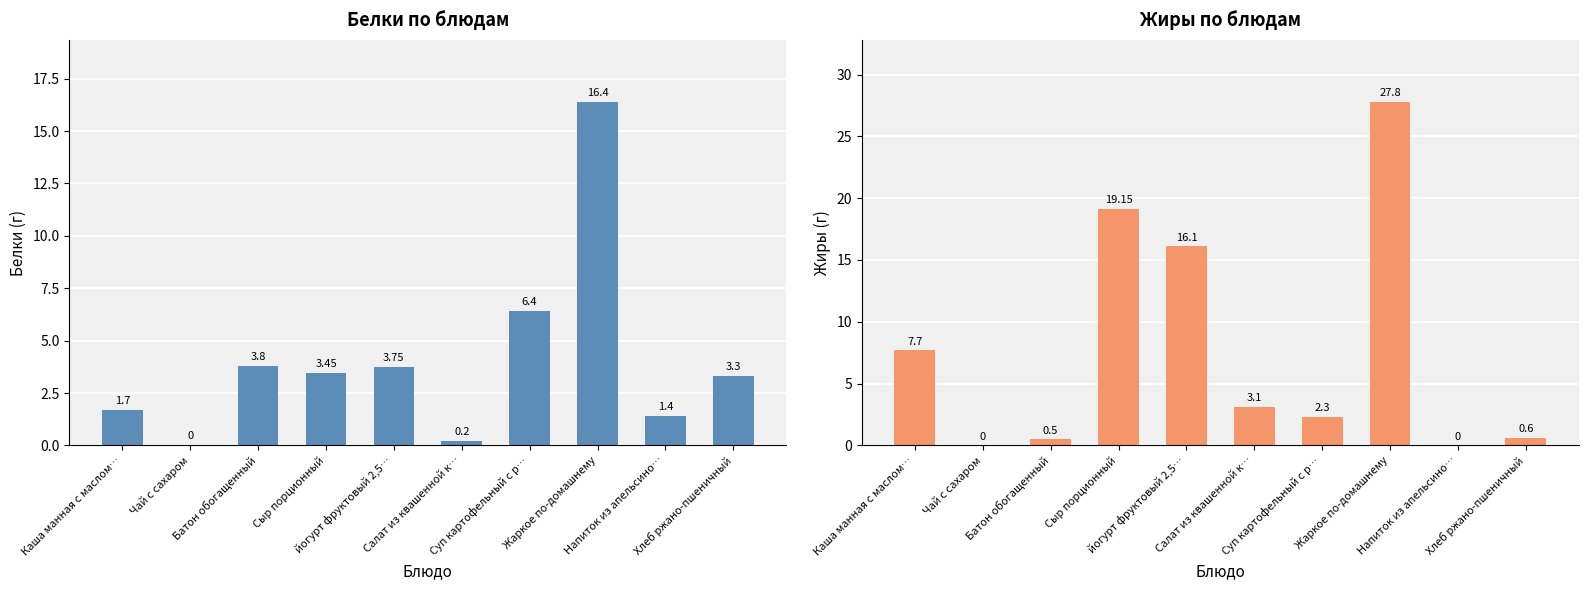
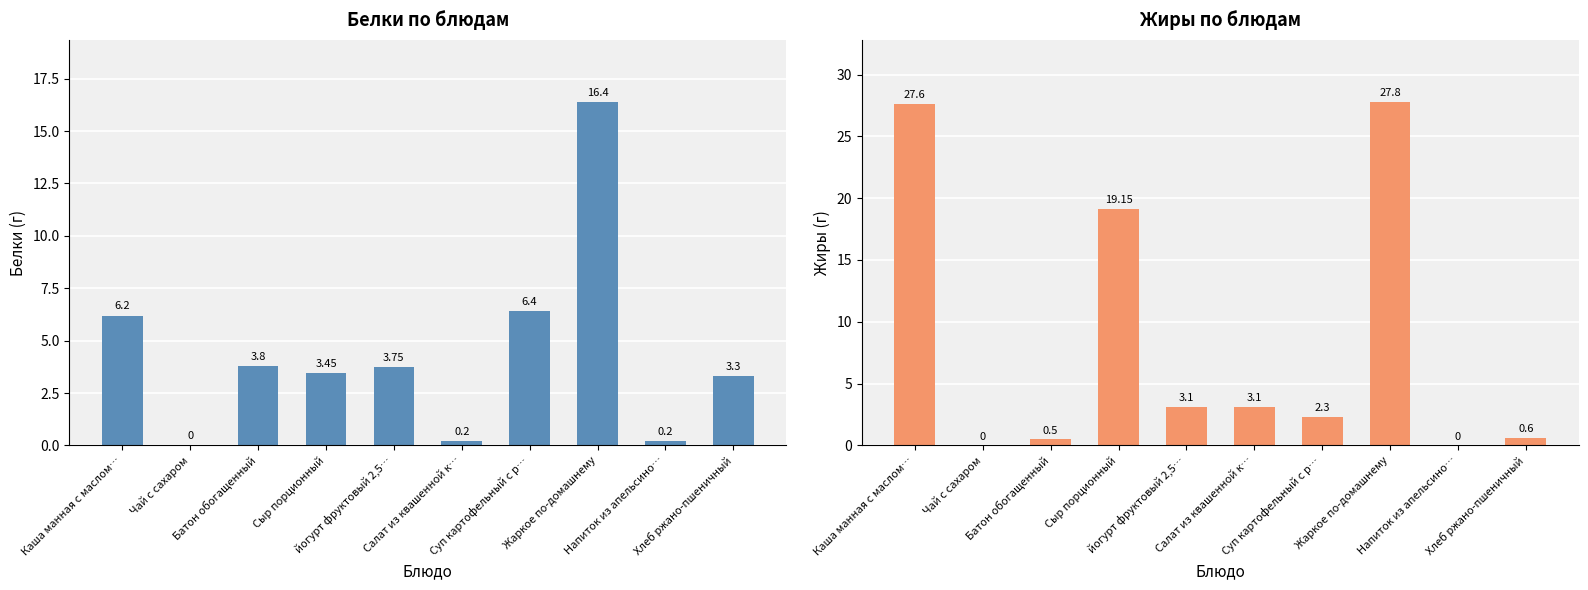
Белки по блюдам, Каша манная с маслом…: 1.7 -> 6.2
Белки по блюдам, Напиток из апельсино…: 1.4 -> 0.2
Жиры по блюдам, Каша манная с маслом…: 7.7 -> 27.6
Жиры по блюдам, йогурт фруктовый 2,5…: 16.1 -> 3.1
